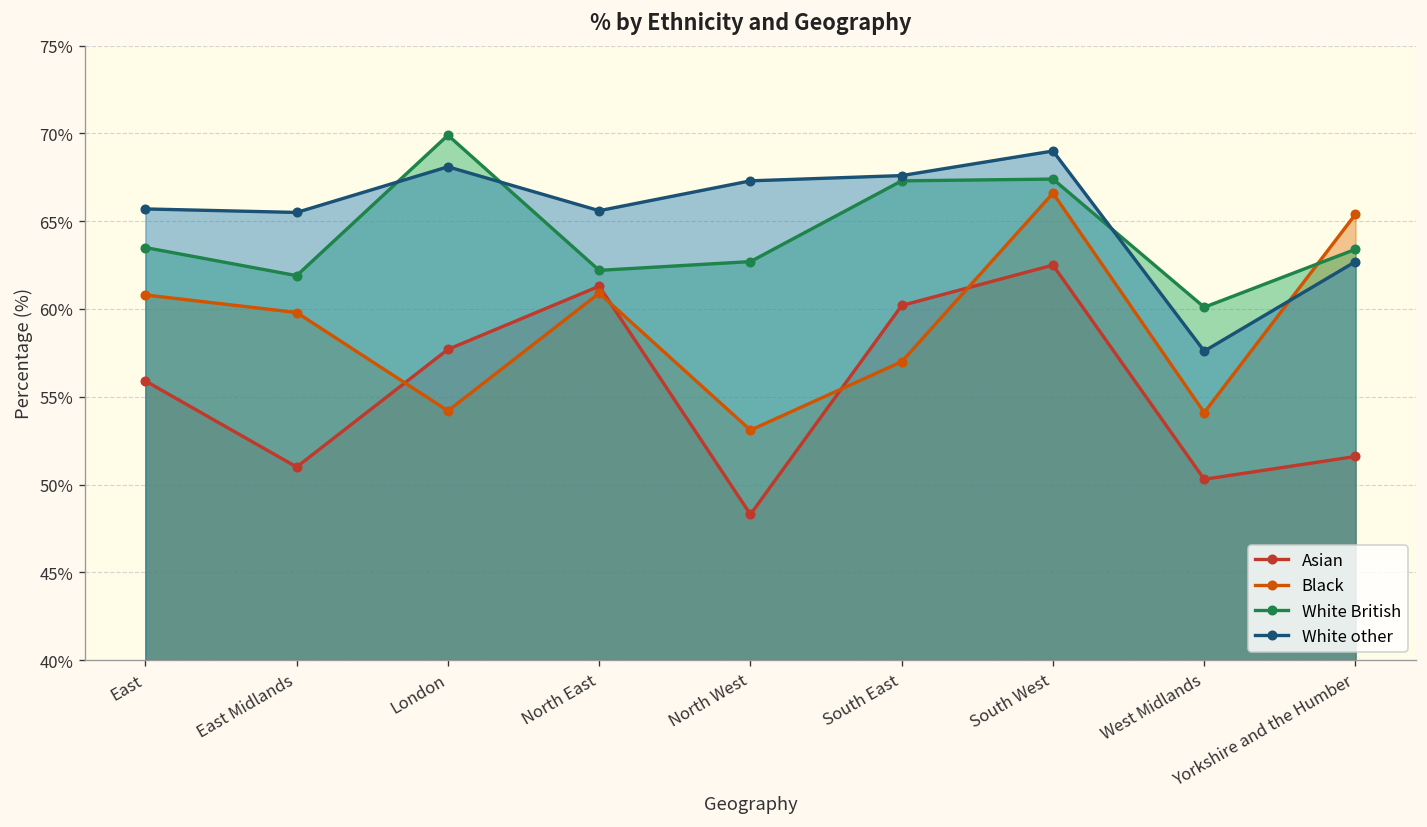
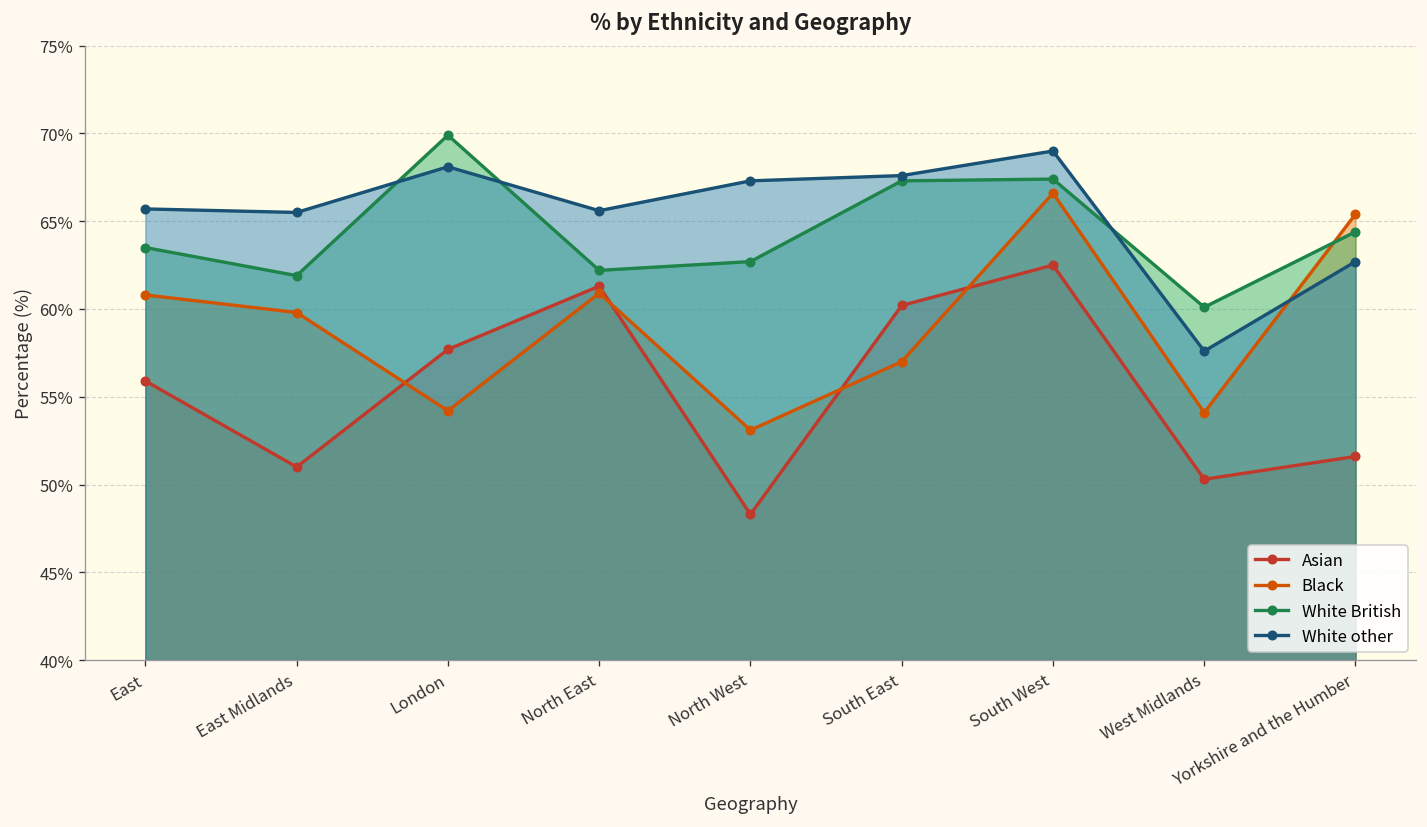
White British, Yorkshire and the Humber: 63.4% -> 64.4%
